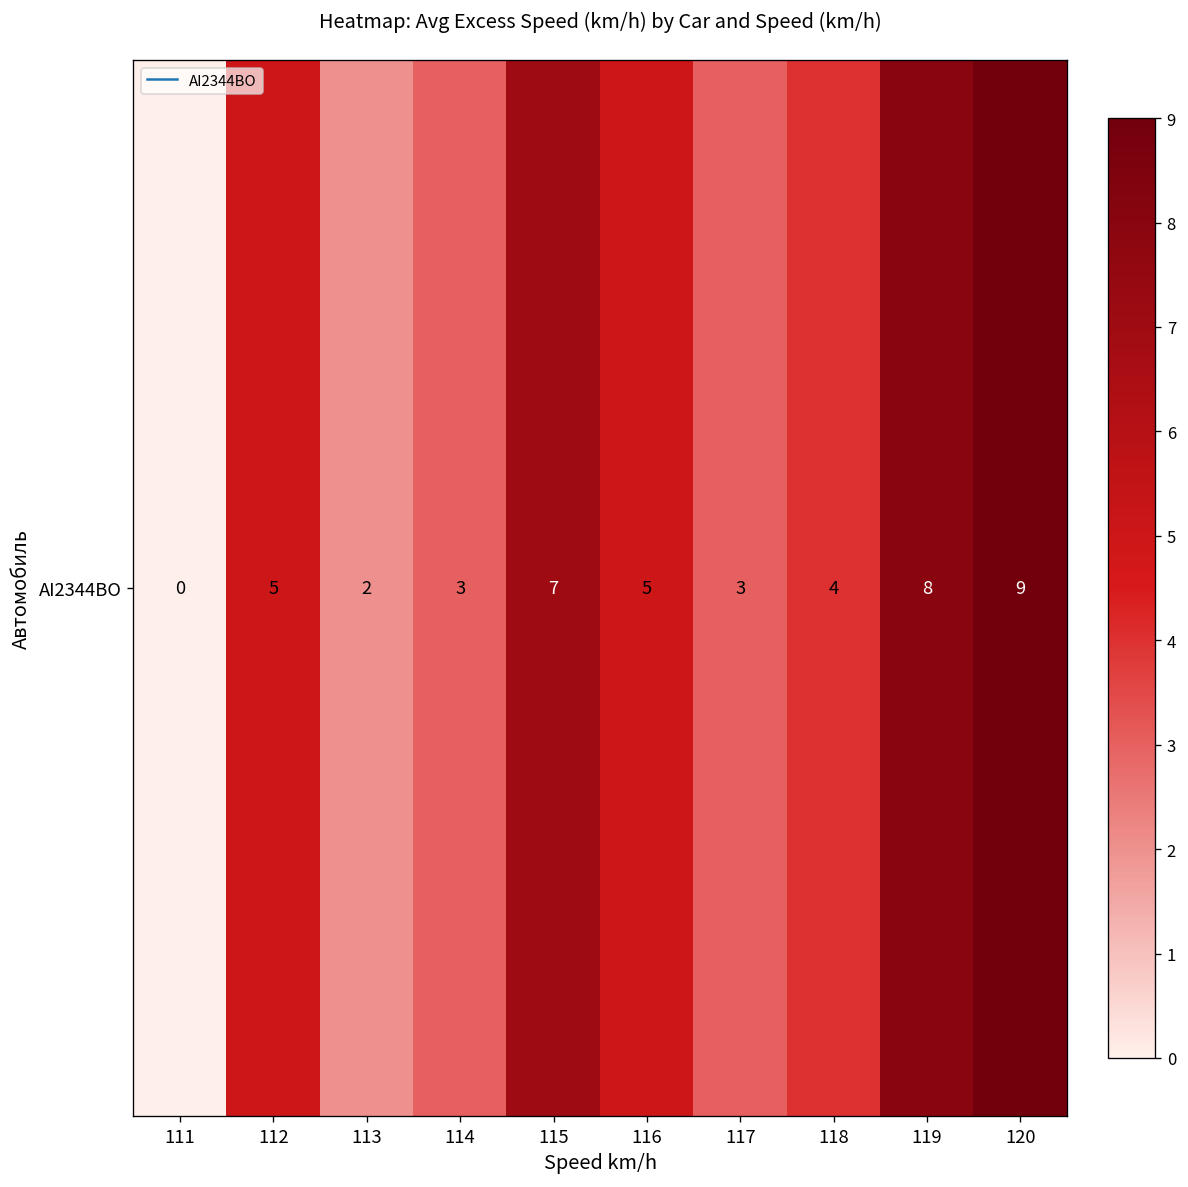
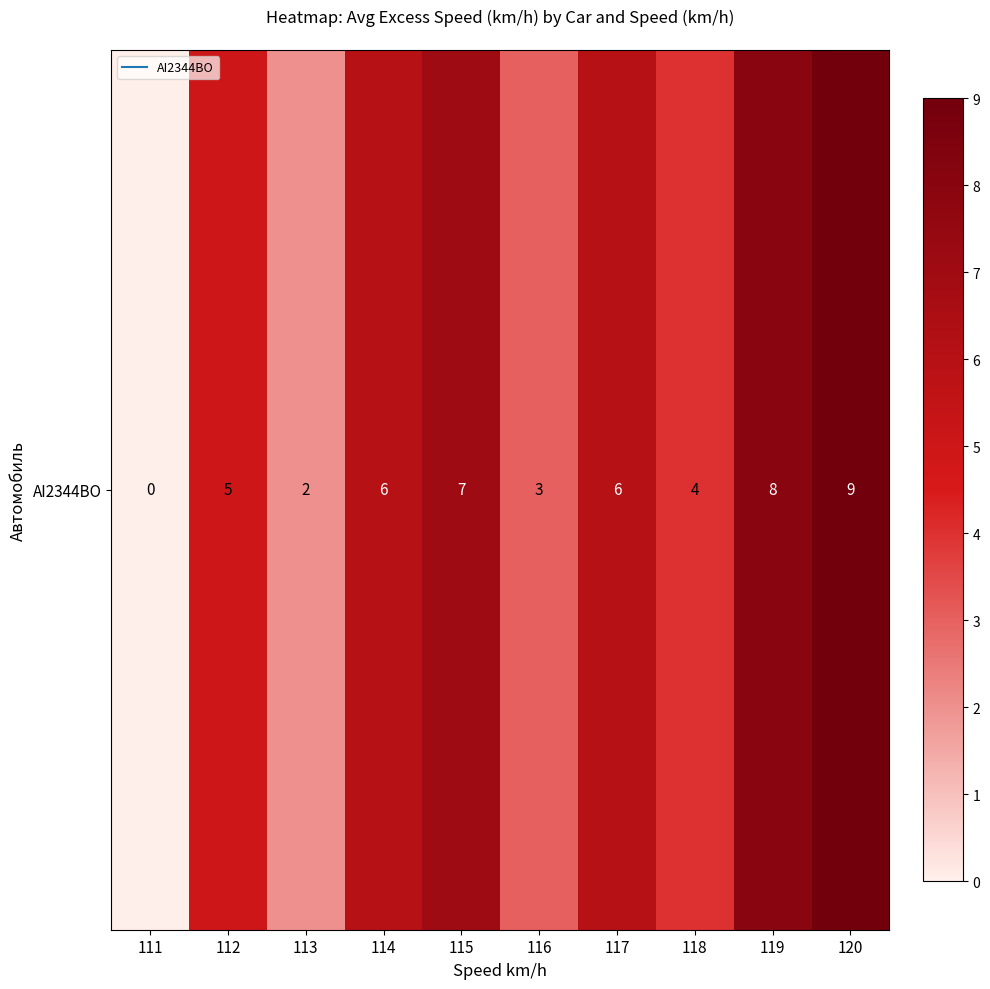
AI2344BO, 114: 3 -> 6
AI2344BO, 116: 5 -> 3
AI2344BO, 117: 3 -> 6
